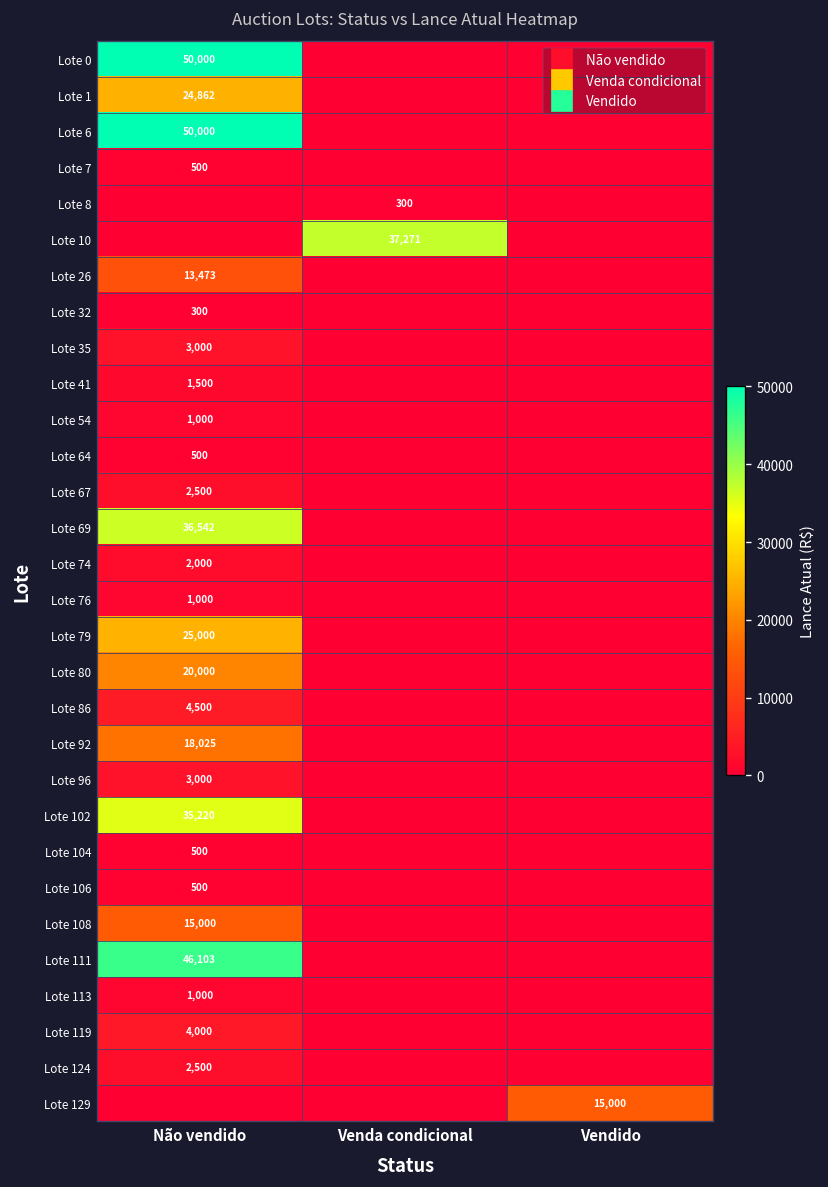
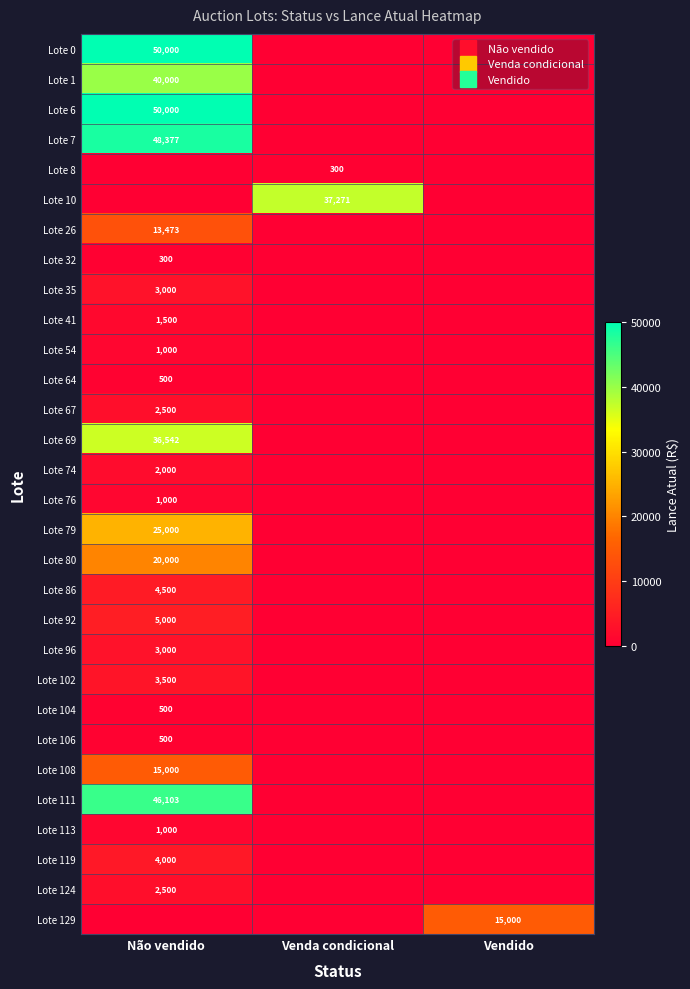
Lote 1, Não vendido: 24,862 -> 40,000
Lote 7, Não vendido: 500 -> 48,377
Lote 92, Não vendido: 18,025 -> 5,000
Lote 102, Não vendido: 35,220 -> 3,500
